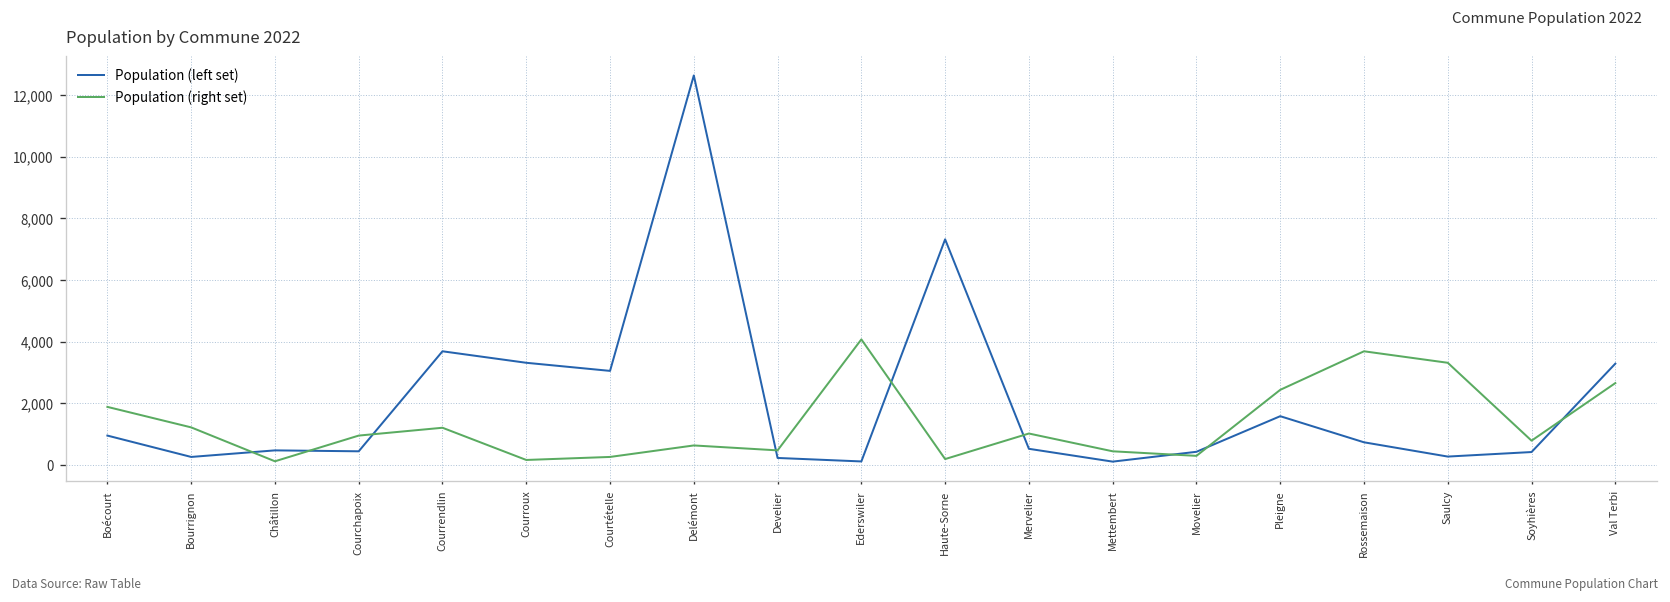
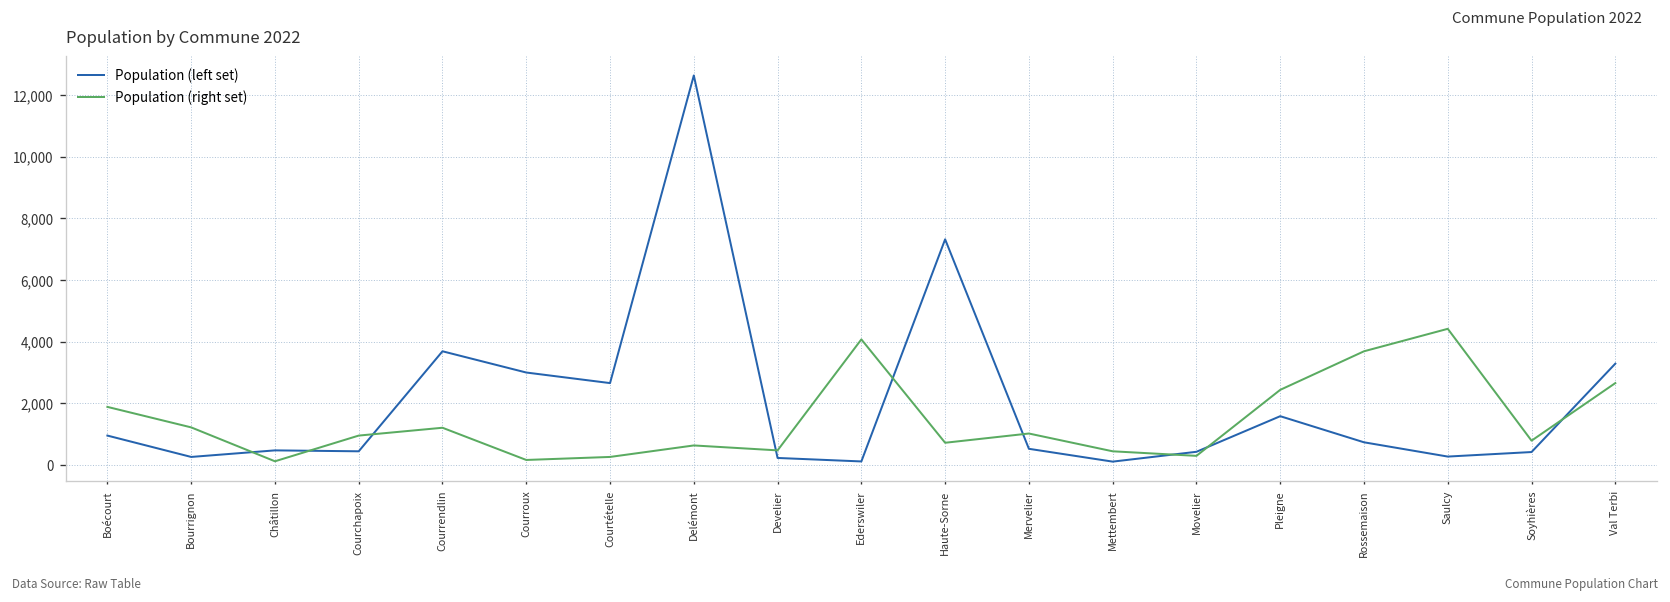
Population (left set), Courroux: 3,300 -> 3,000
Population (left set), Courtételle: 3,100 -> 2,700
Population (right set), Haute-Sorne: 200 -> 700
Population (right set), Saulcy: 3,300 -> 4,400
